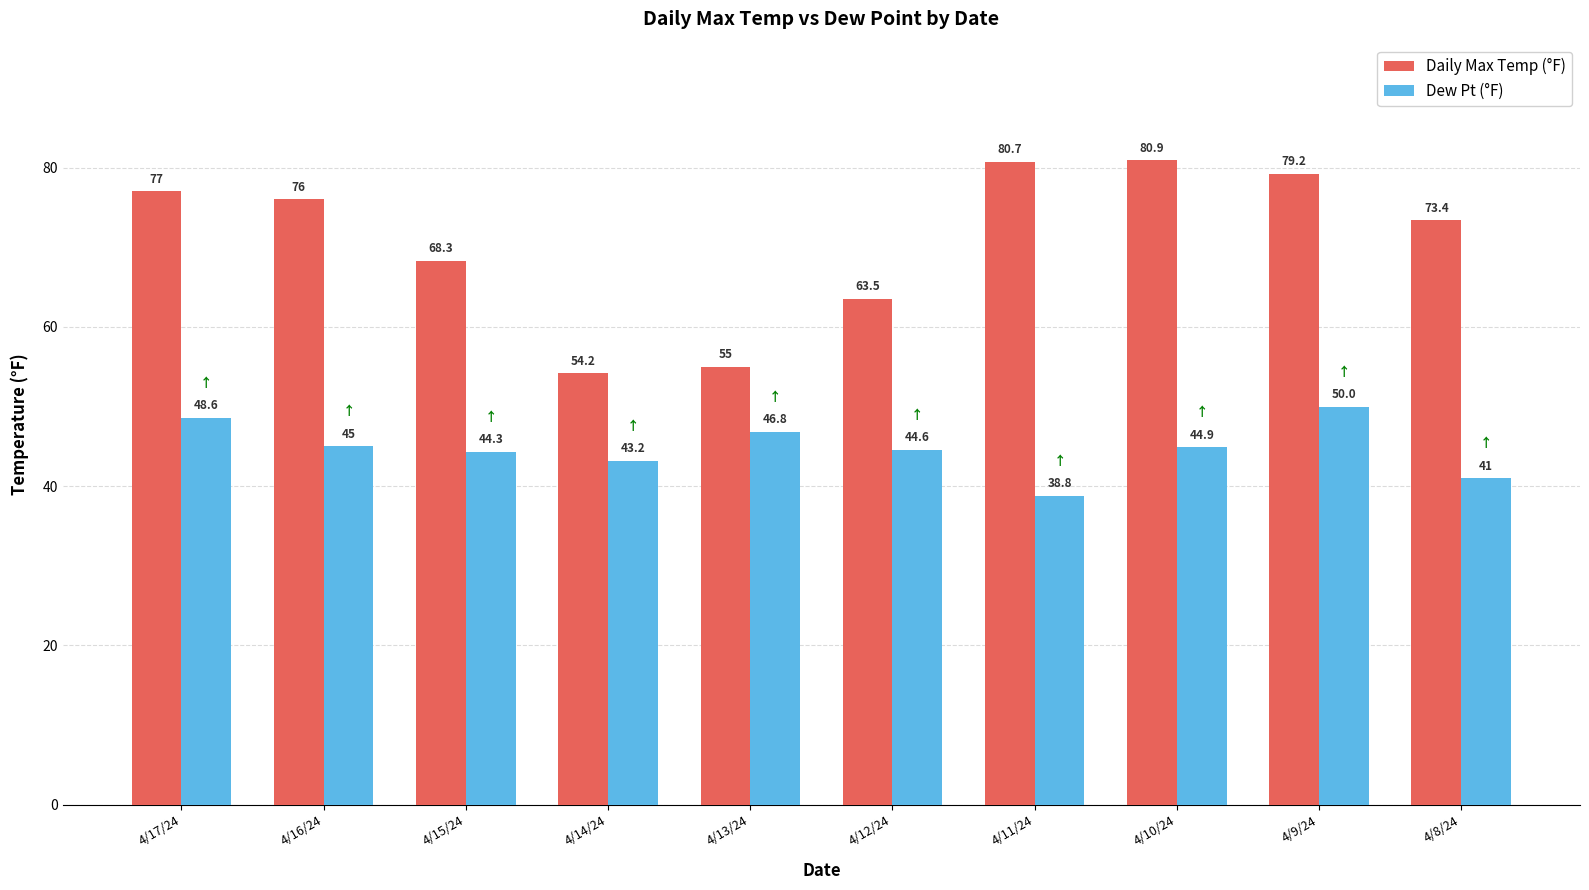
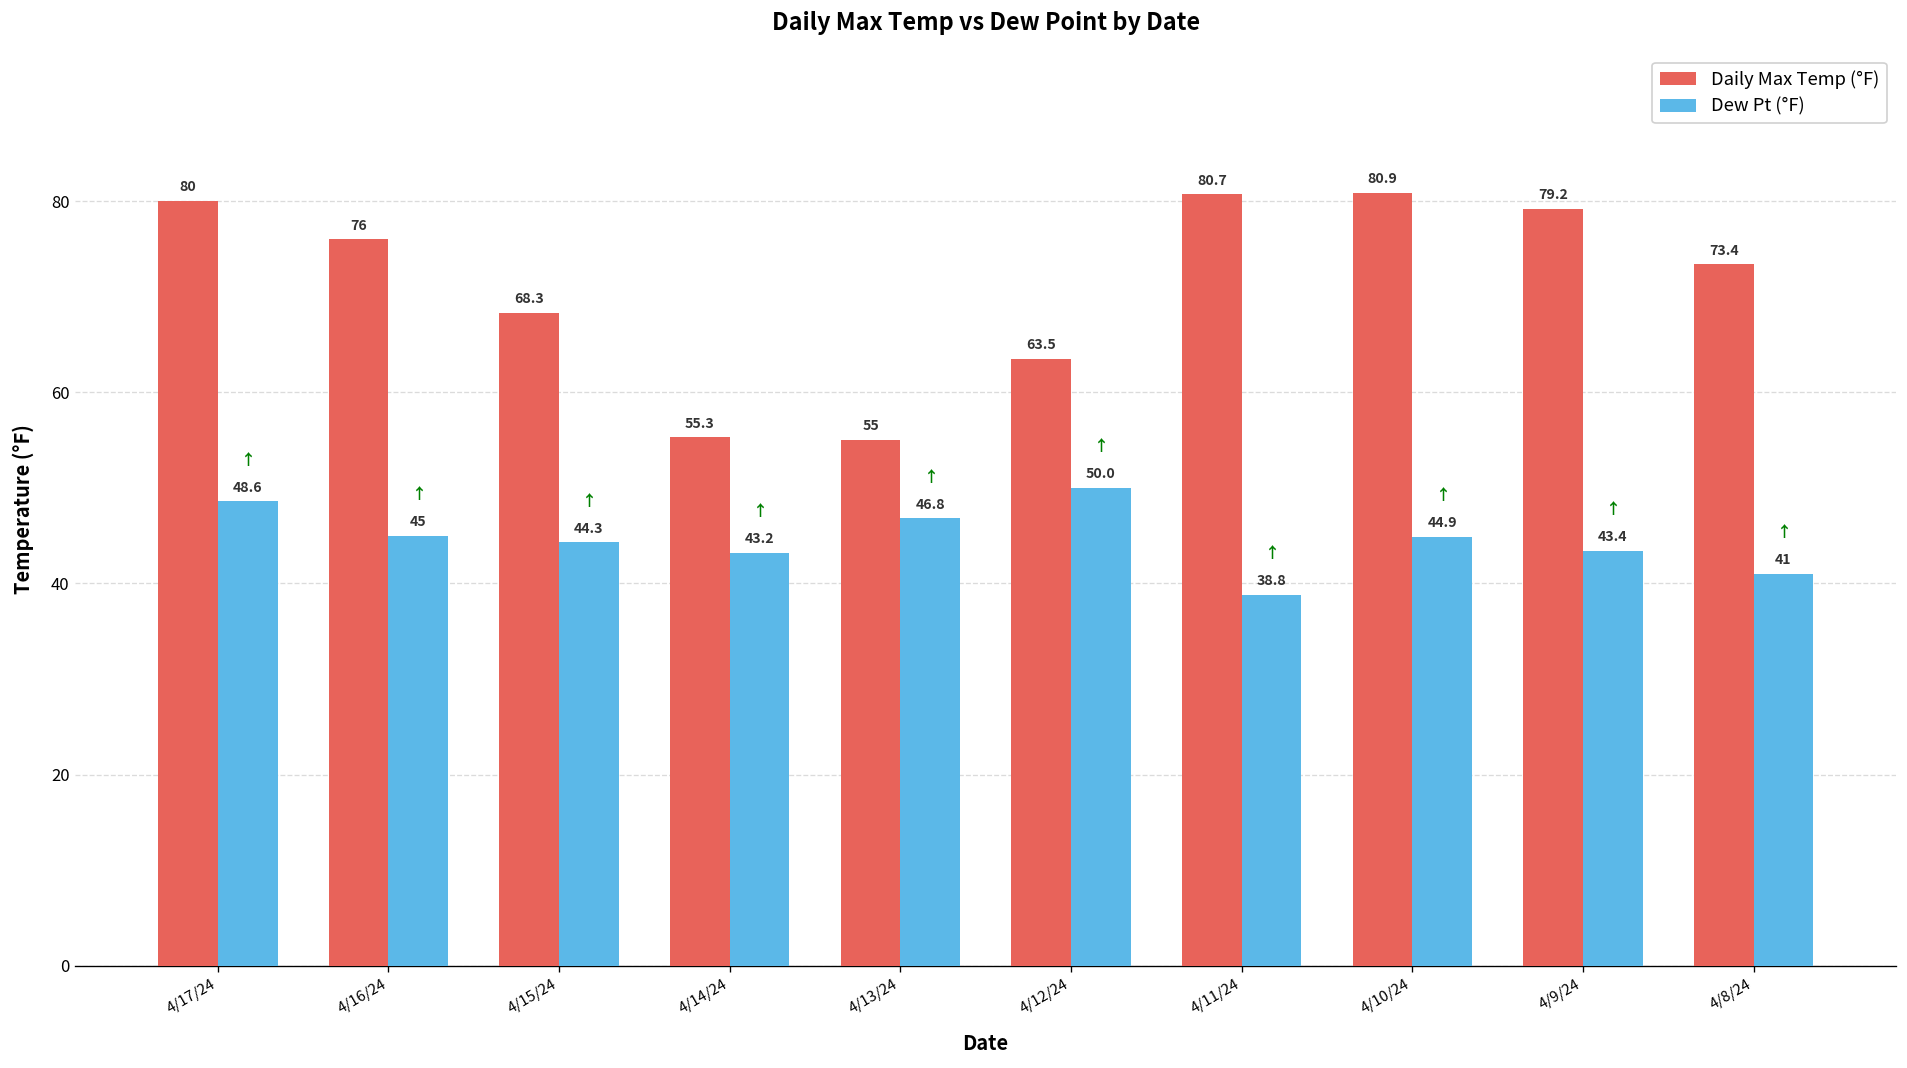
Daily Max Temp (°F), 4/17/24: 77 -> 80
Daily Max Temp (°F), 4/14/24: 54.2 -> 55.3
Dew Pt (°F), 4/12/24: 44.6 -> 50.0
Dew Pt (°F), 4/9/24: 50.0 -> 43.4
